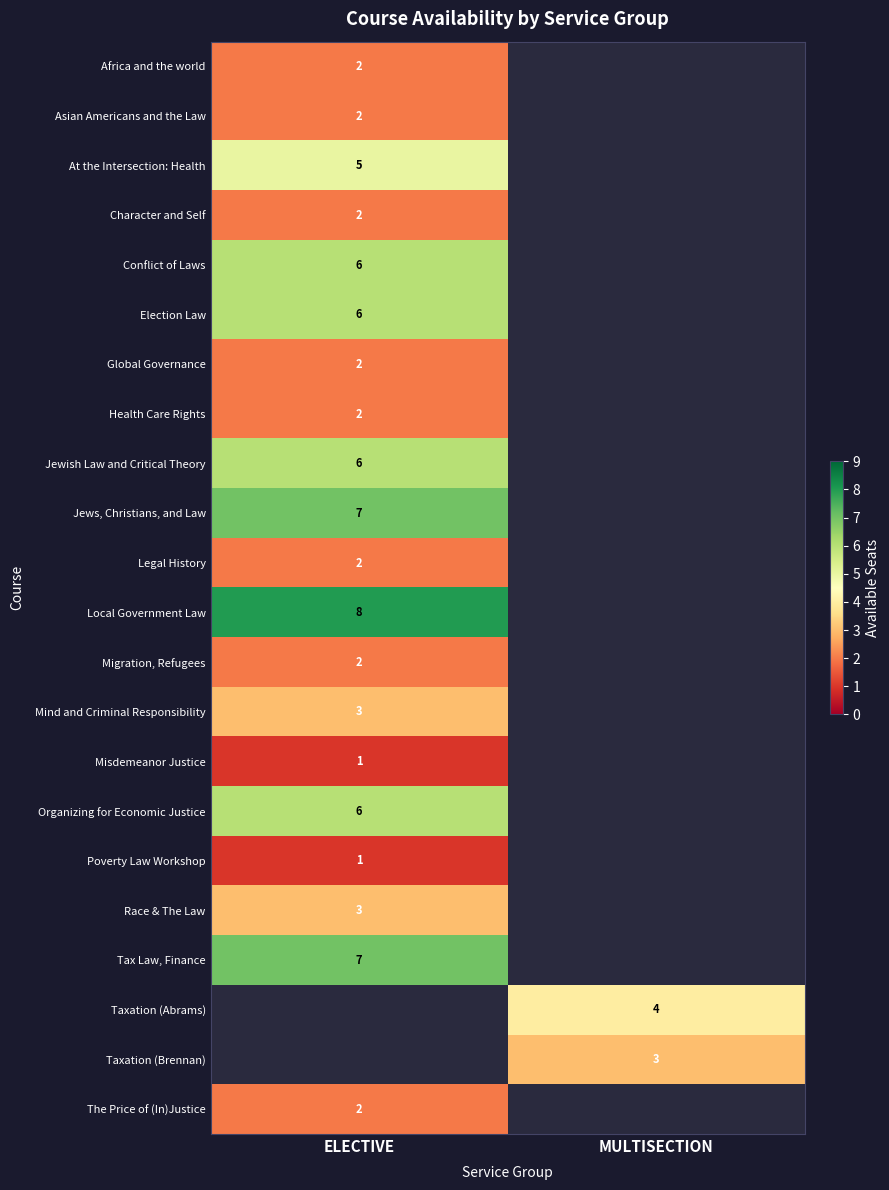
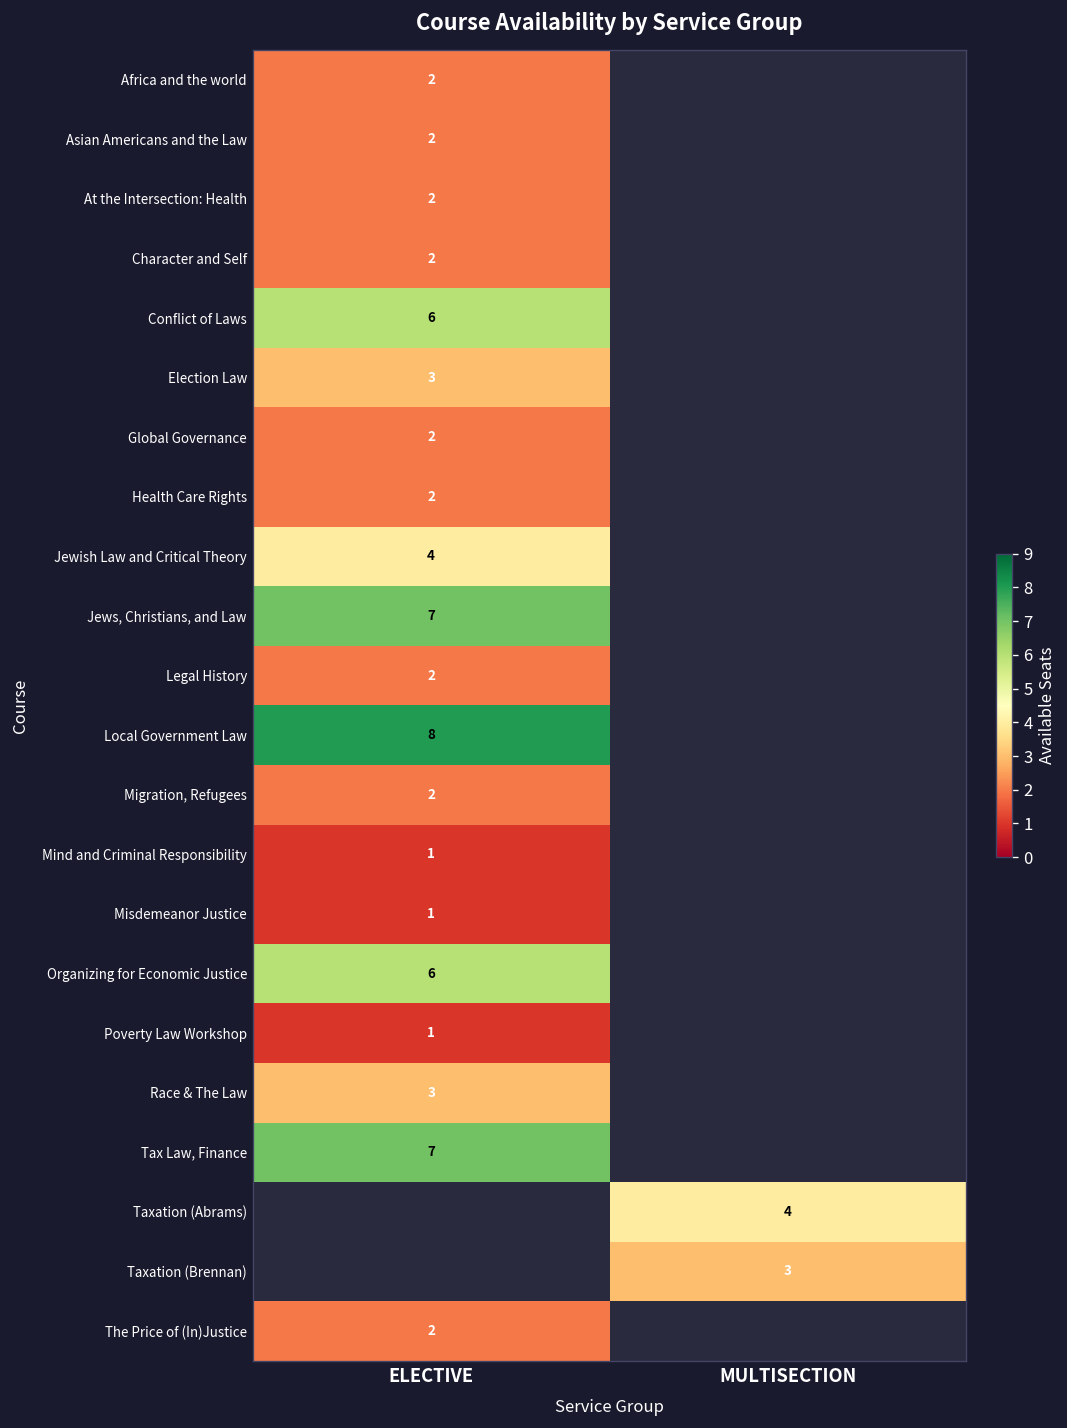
At the Intersection: Health, ELECTIVE: 5 -> 2
Election Law, ELECTIVE: 6 -> 3
Jewish Law and Critical Theory, ELECTIVE: 6 -> 4
Mind and Criminal Responsibility, ELECTIVE: 3 -> 1
